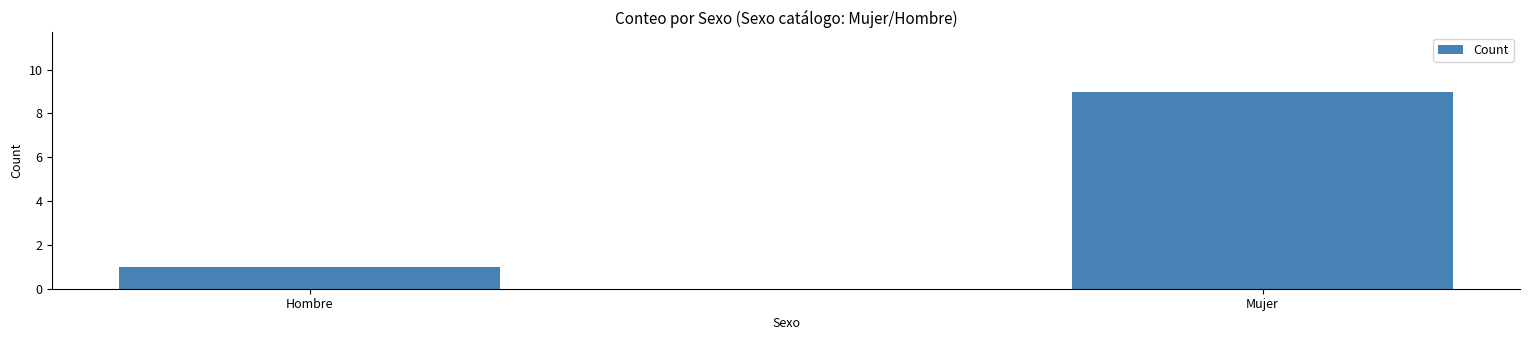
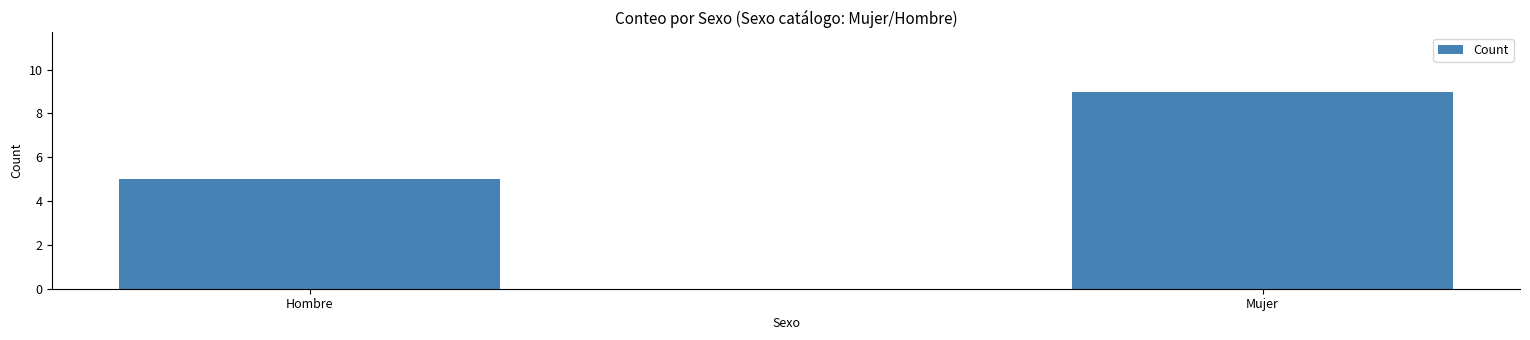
Hombre: 1 -> 5
